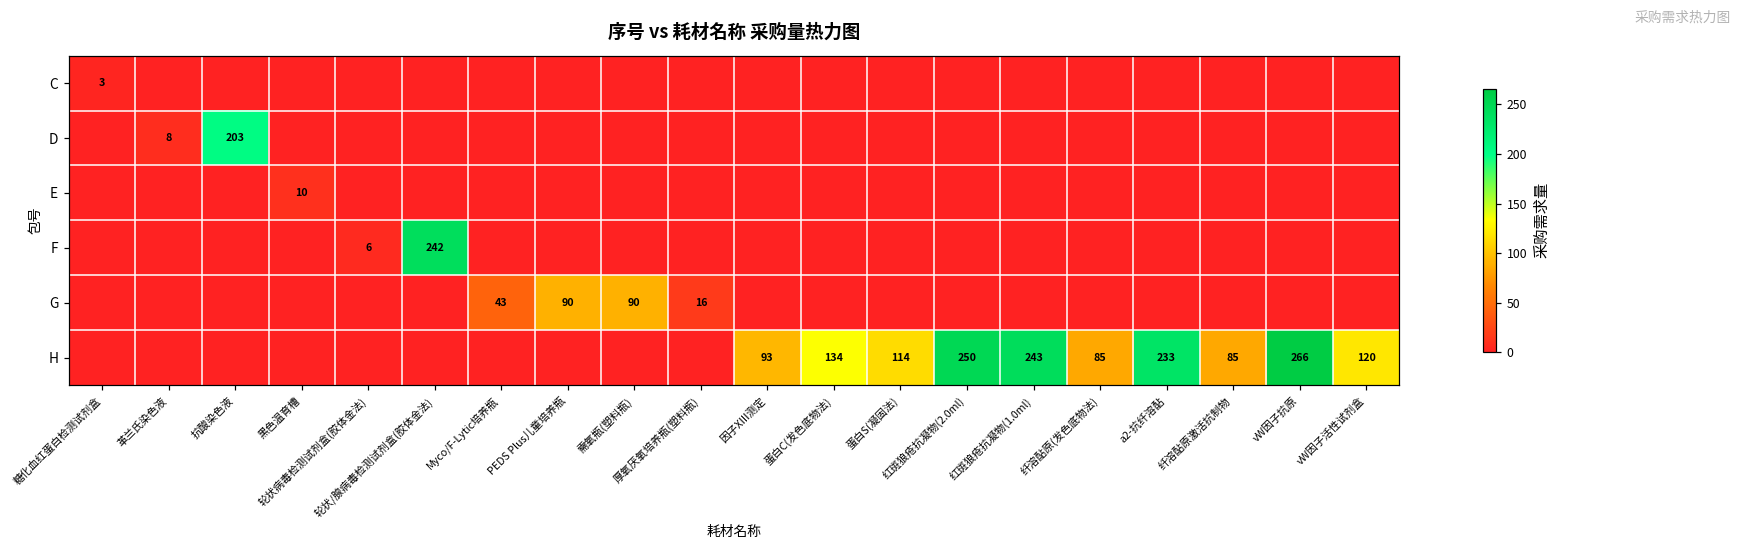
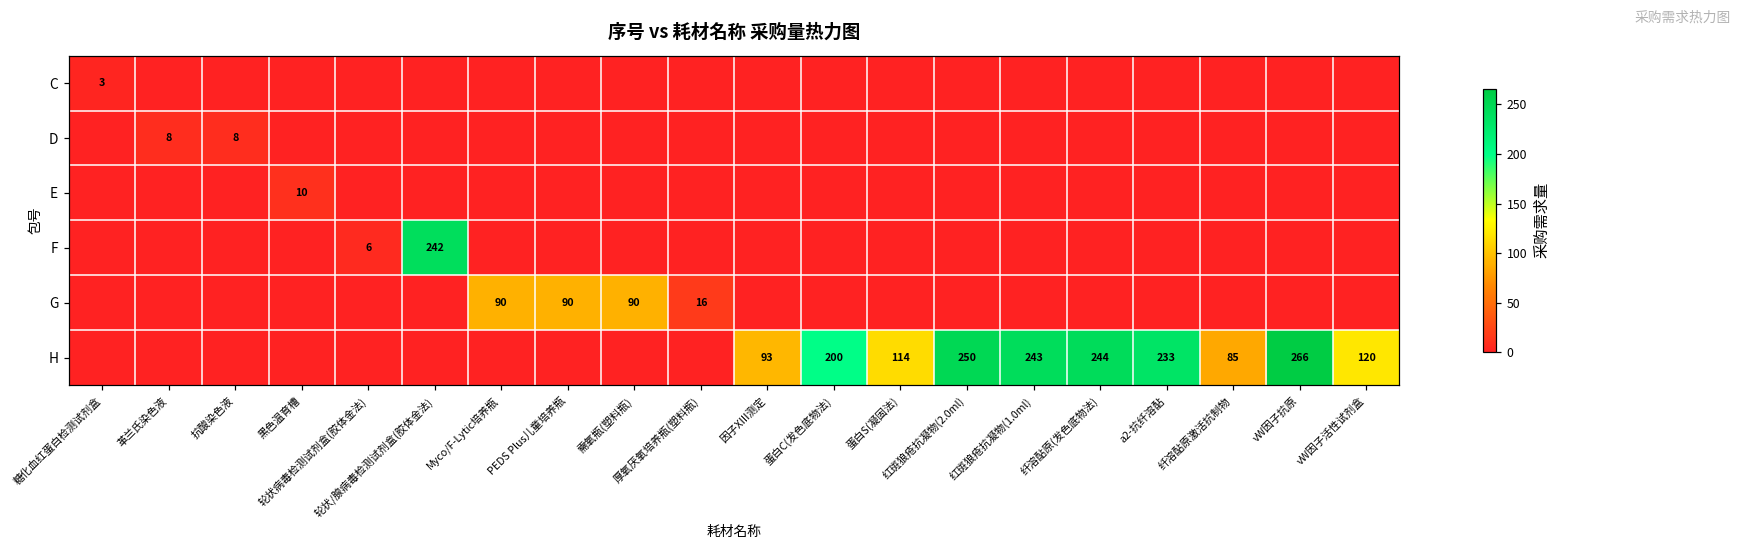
D, 抗酸染色液: 203 -> 8
G, Myco/F-Lytic培养瓶: 43 -> 90
H, 蛋白C(发色底物法): 134 -> 200
H, 纤溶酟原(发色底物法): 85 -> 244
